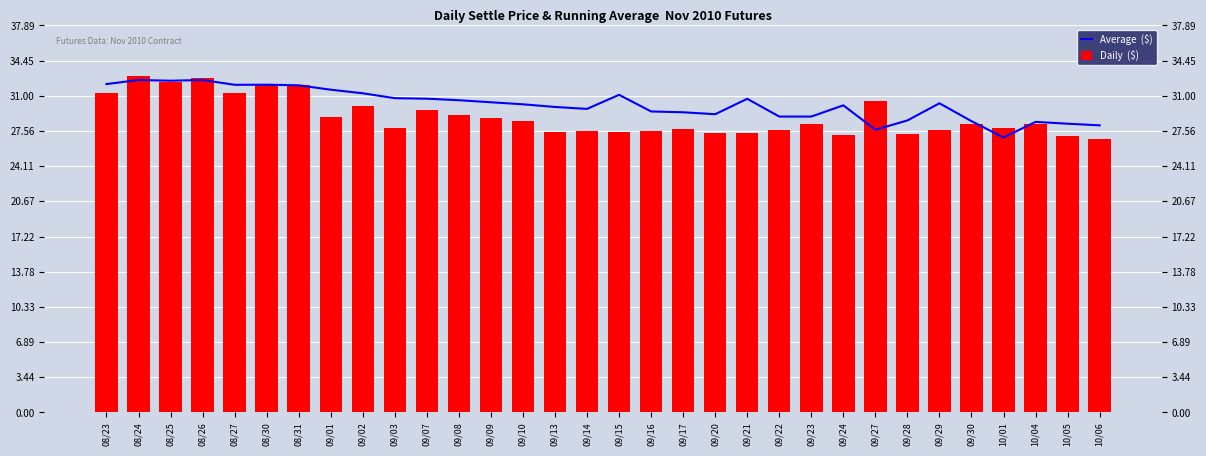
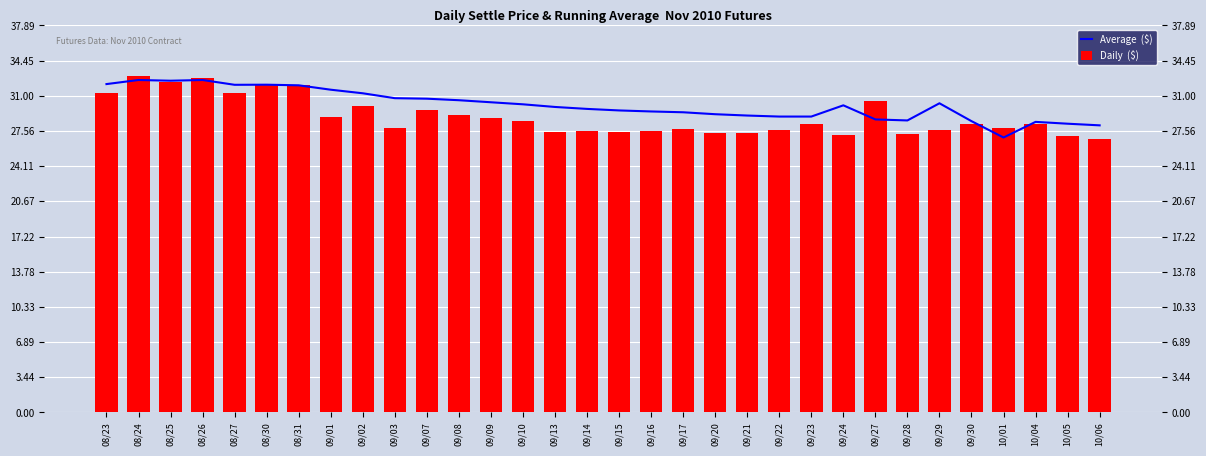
Average ($), 09/15: 31.1 -> 29.6
Average ($), 09/21: 30.7 -> 29.1
Average ($), 09/27: 27.7 -> 28.7
